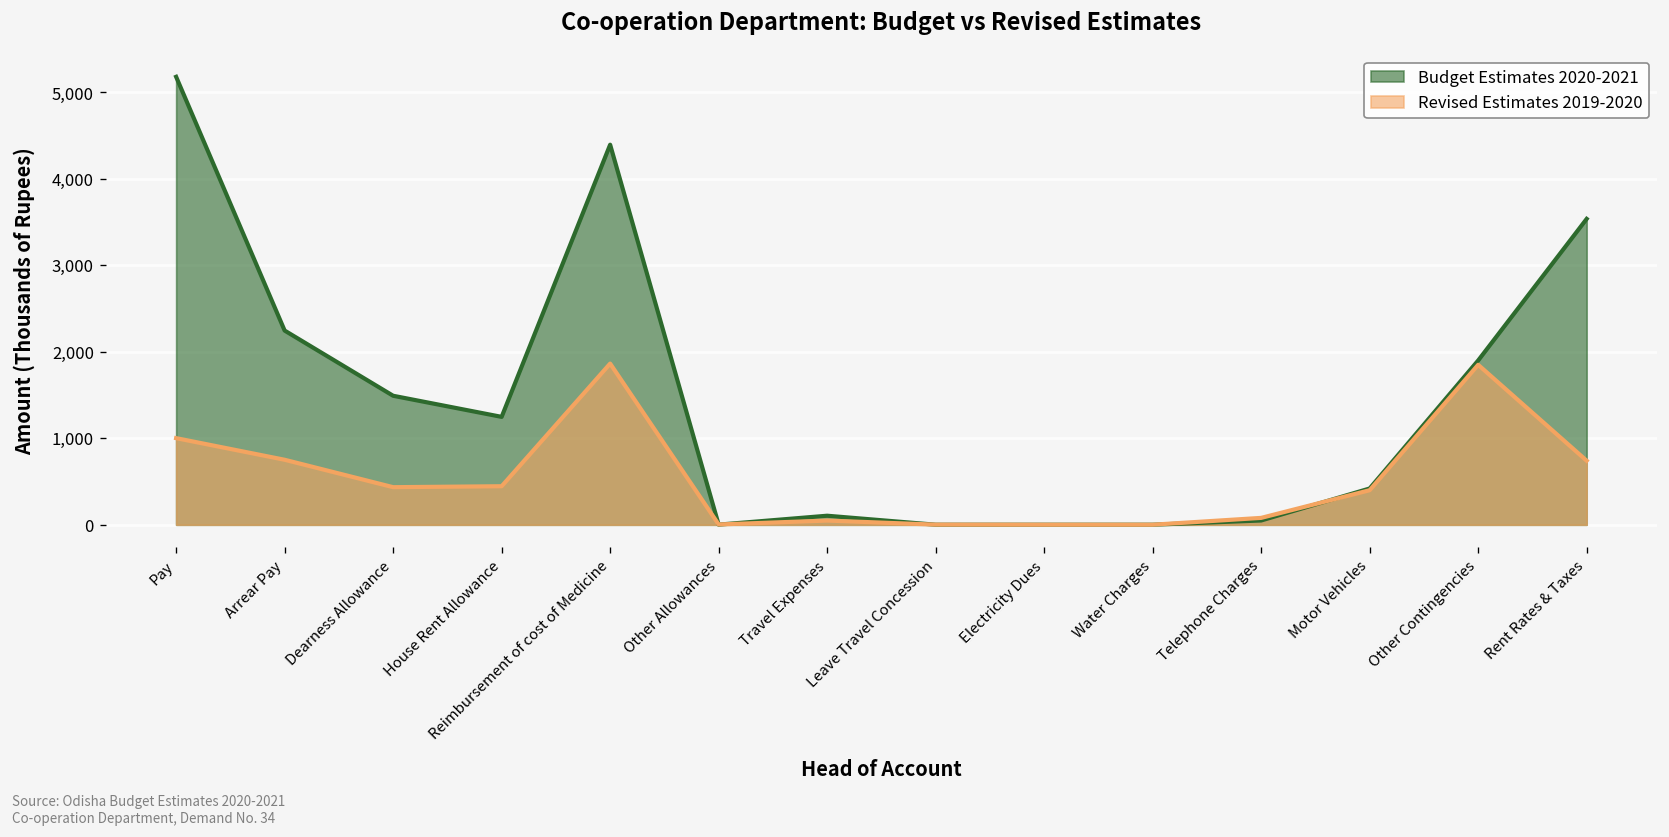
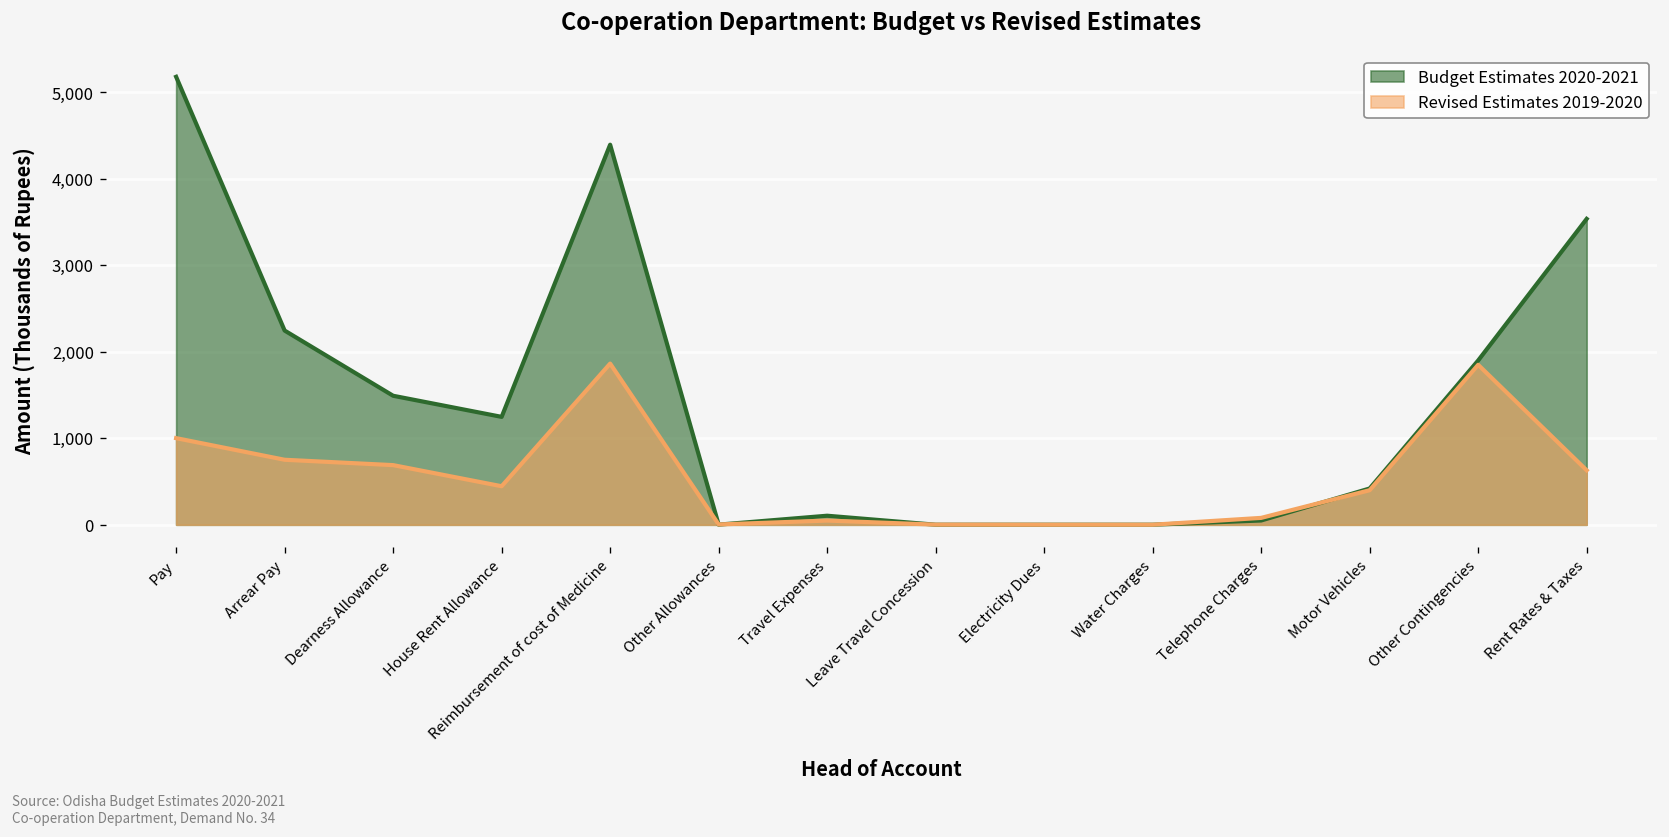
Revised Estimates 2019-2020, Dearness Allowance: 400 -> 700
Revised Estimates 2019-2020, Rent Rates & Taxes: 700 -> 600
